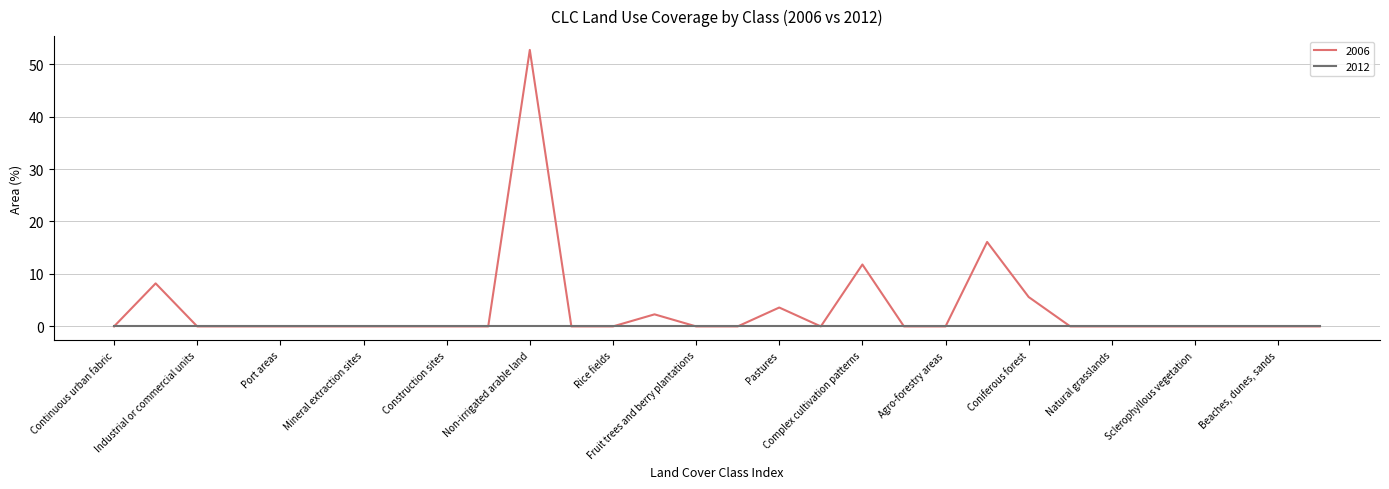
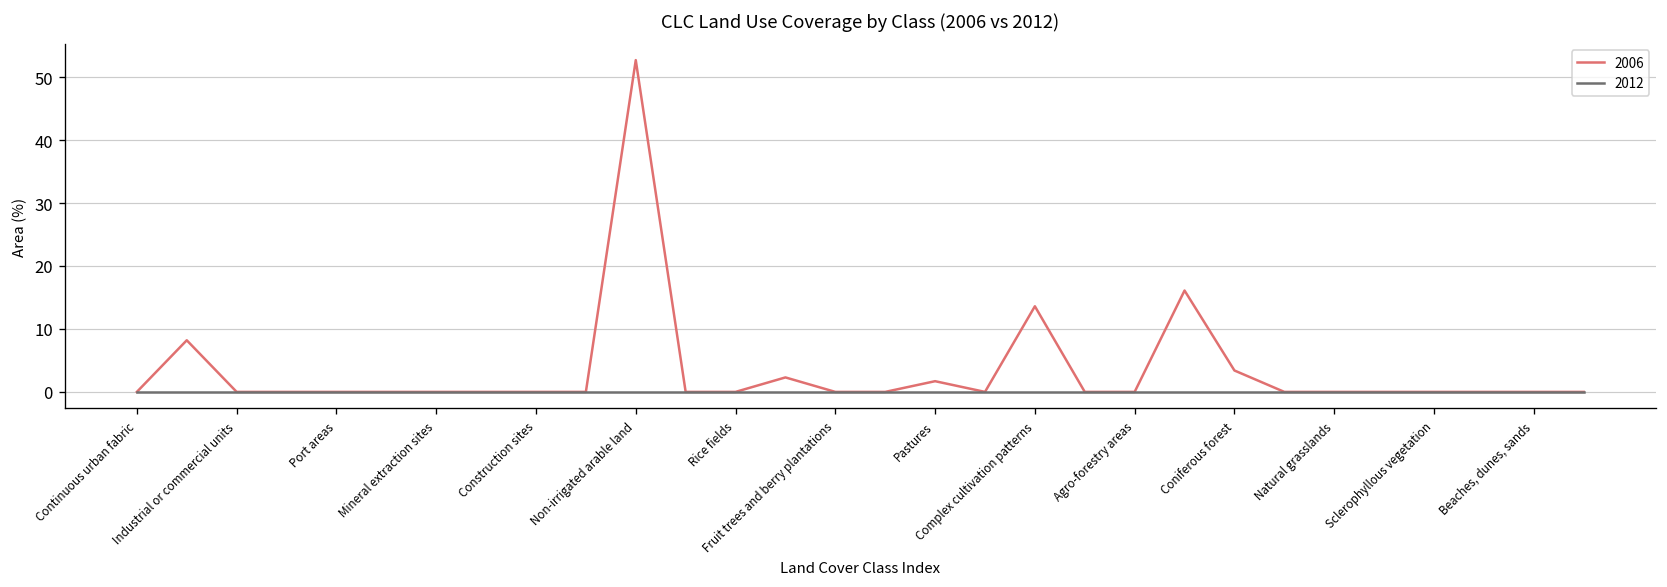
2006, Pastures: 4 -> 2
2006, Complex cultivation patterns: 12 -> 14
2006, Coniferous forest: 6 -> 3
